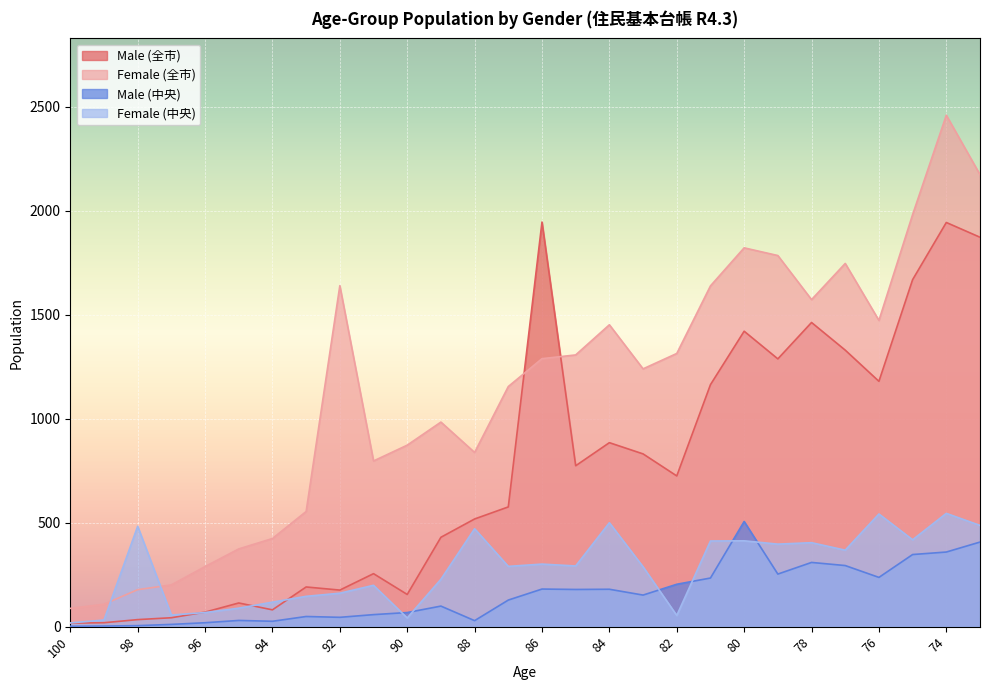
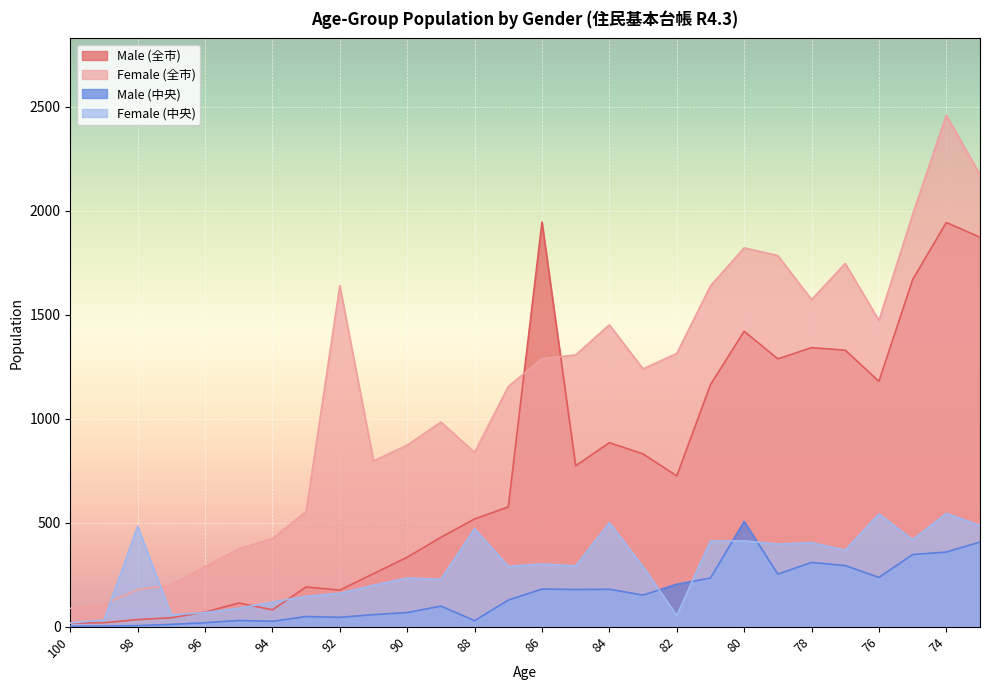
Male (全市), 90: 160 -> 330
Female (中央), 90: 40 -> 230
Male (全市), 78: 1460 -> 1340
